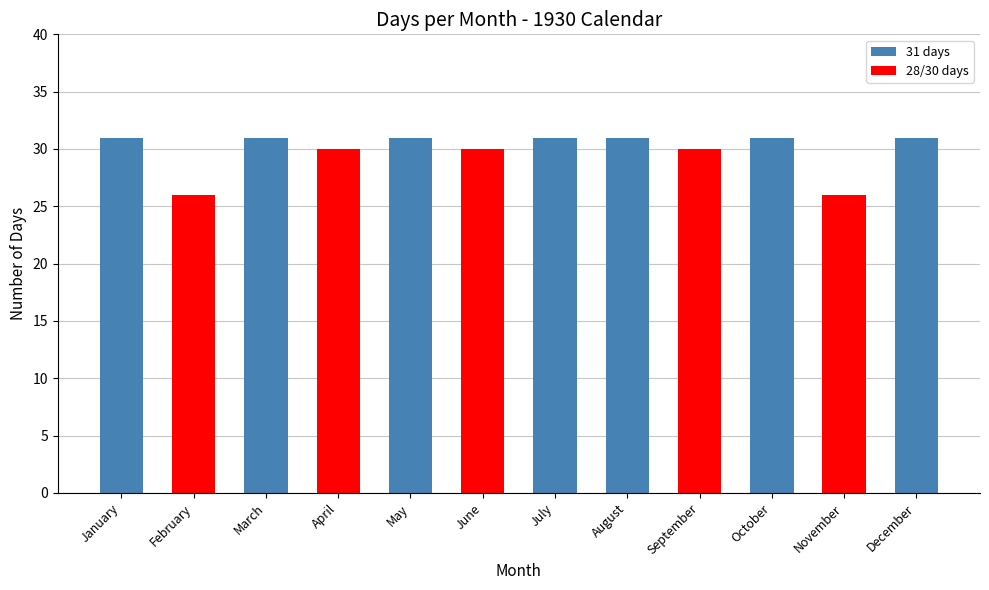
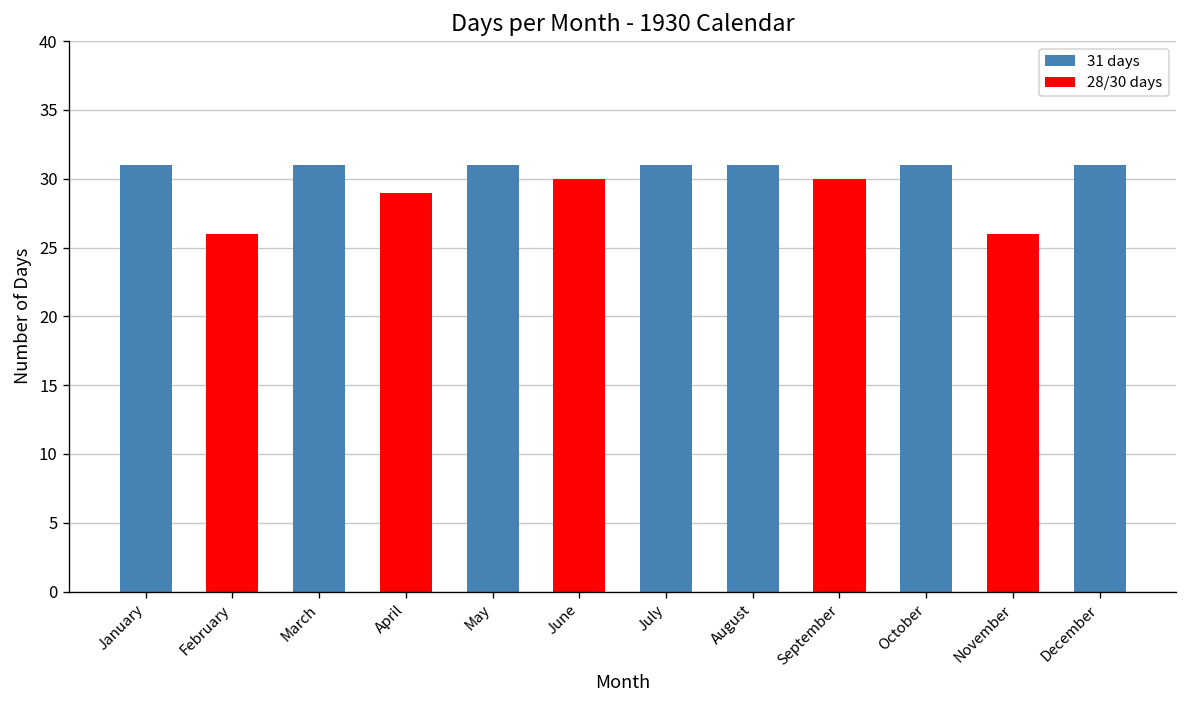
28/30 days, April: 30 -> 29
